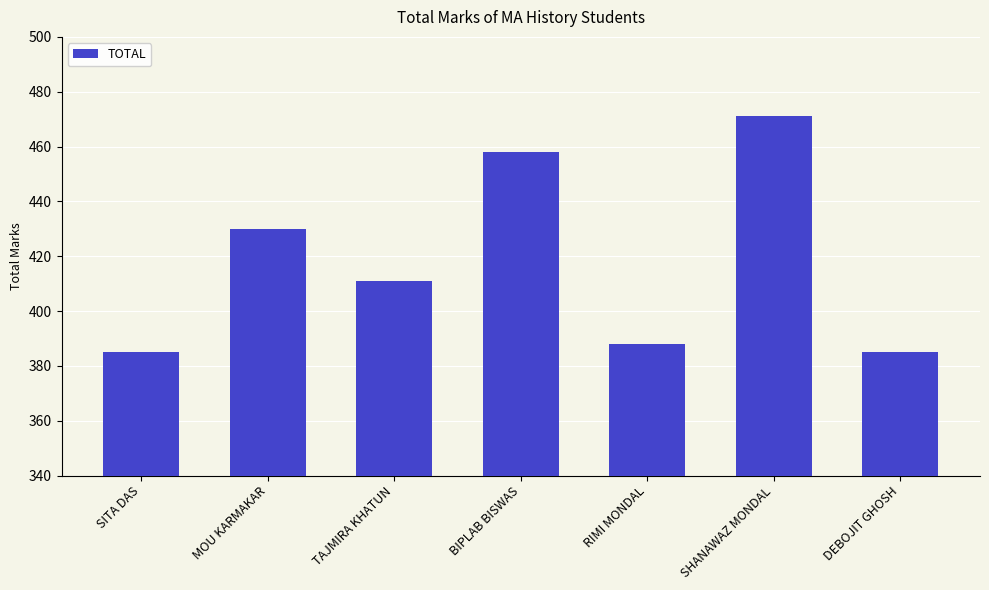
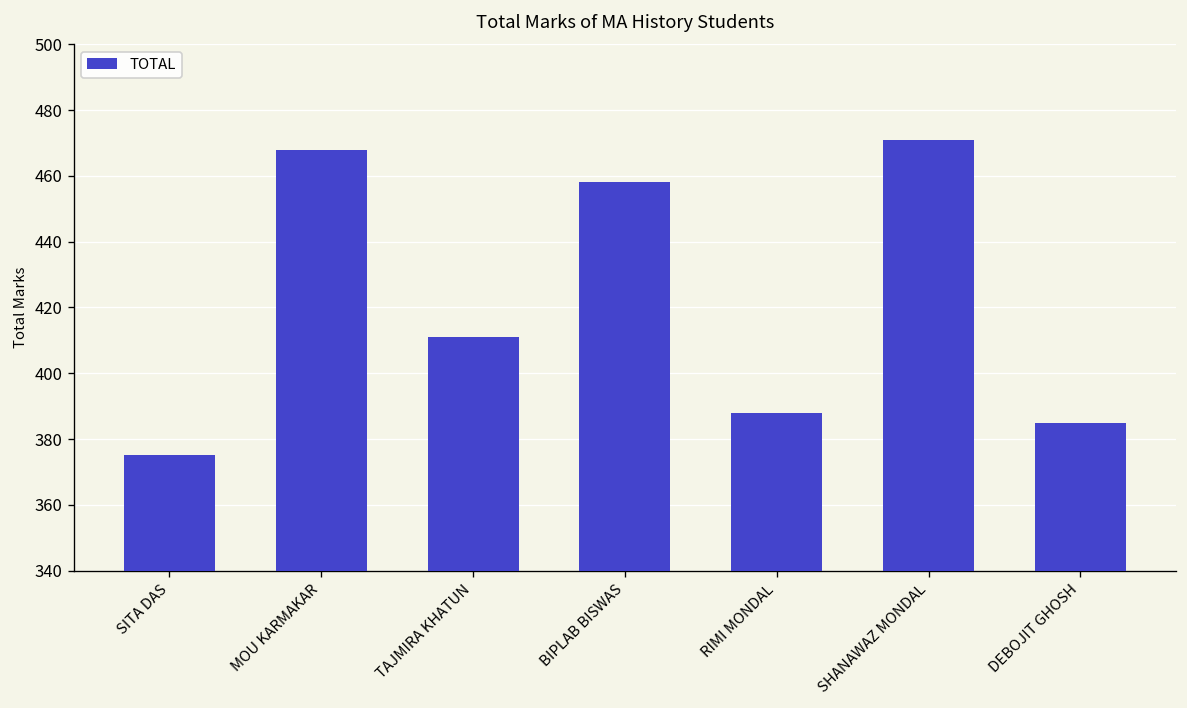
SITA DAS: 385 -> 375
MOU KARMAKAR: 430 -> 468
